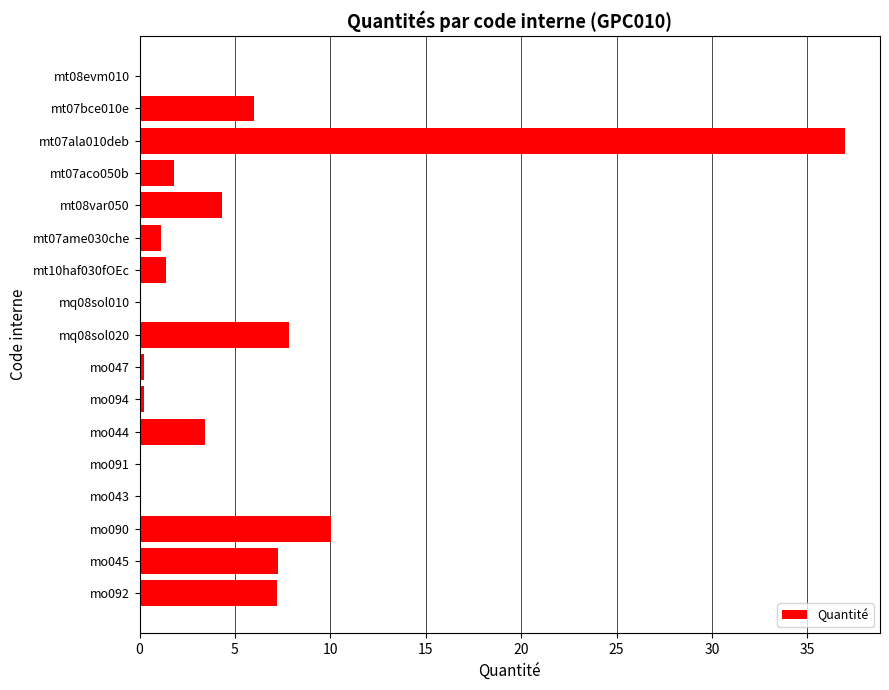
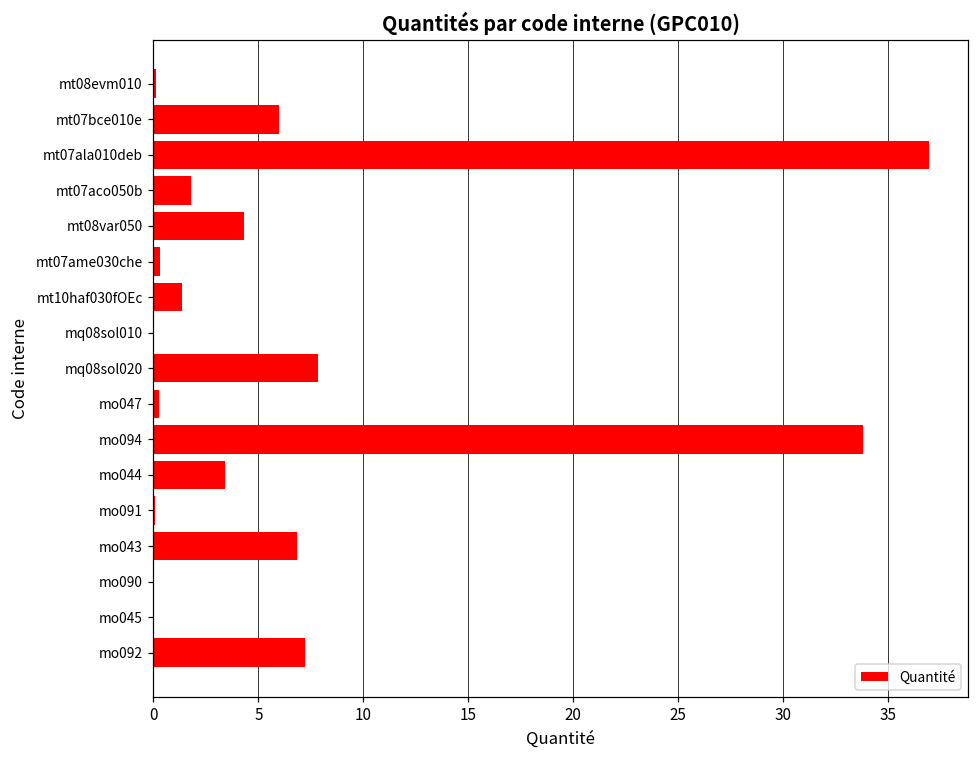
mt07ame030che: 1.1 -> 0.3
mo094: 0.2 -> 33.8
mo043: 0.0 -> 6.8
mo090: 10.0 -> 0.0
mo045: 7.3 -> 0.0
